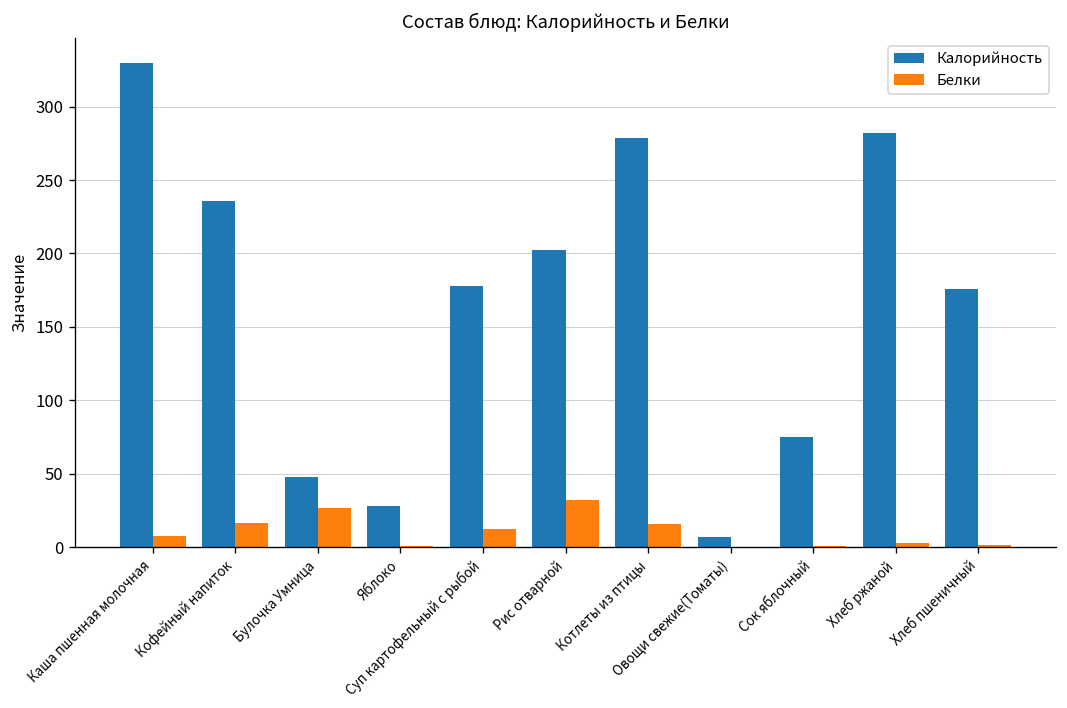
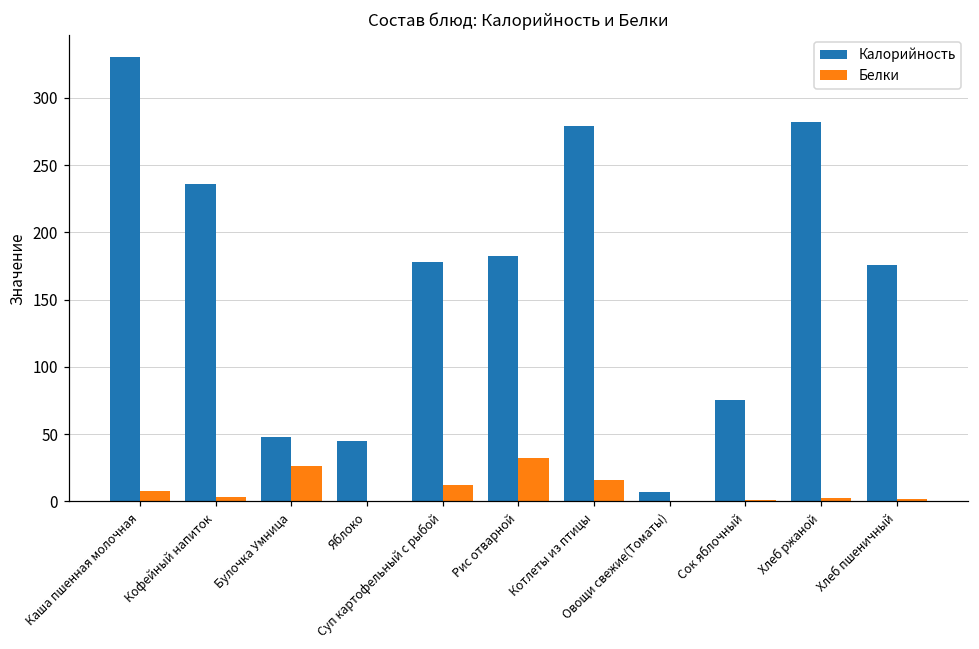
Белки, Кофейный напиток: 16 -> 3
Калорийность, Яблоко: 28 -> 45
Калорийность, Рис отварной: 203 -> 182
